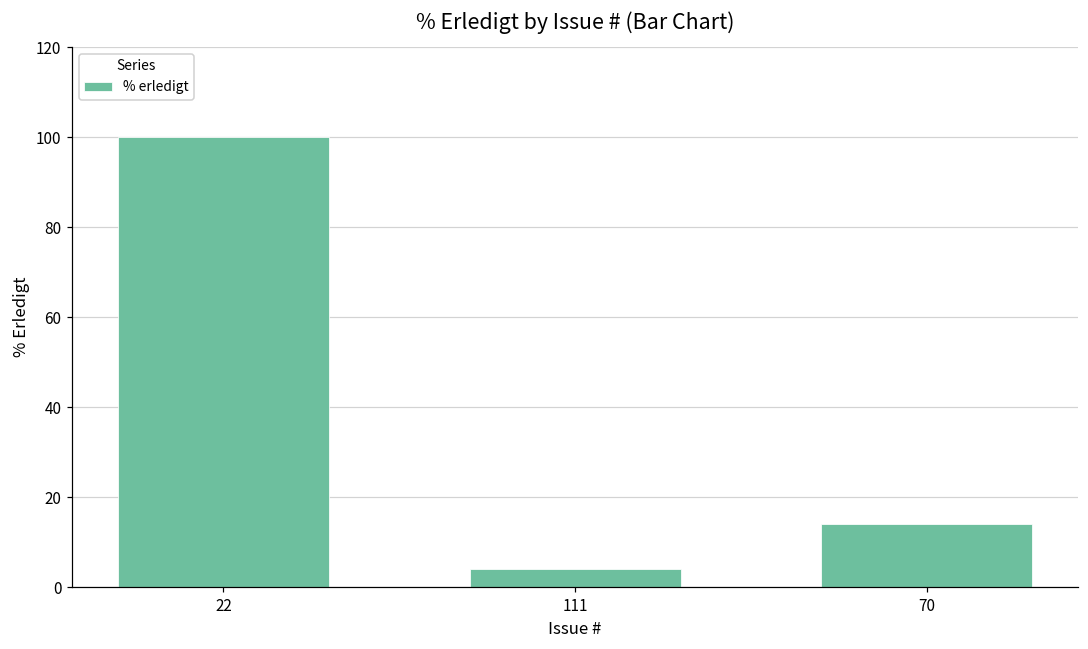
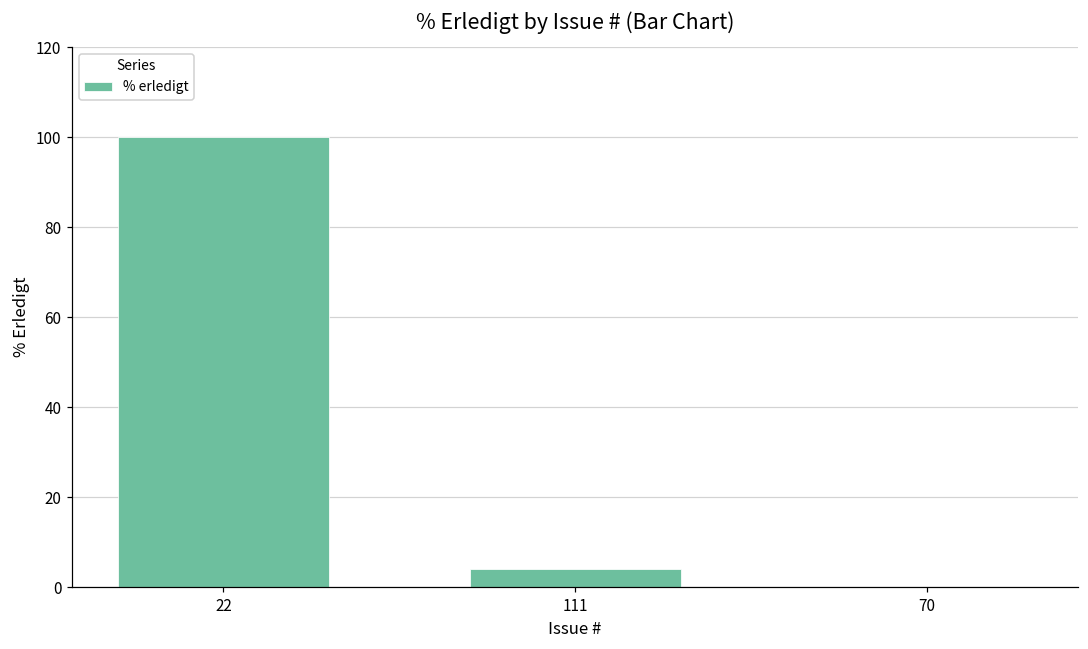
70: 14 -> 0
